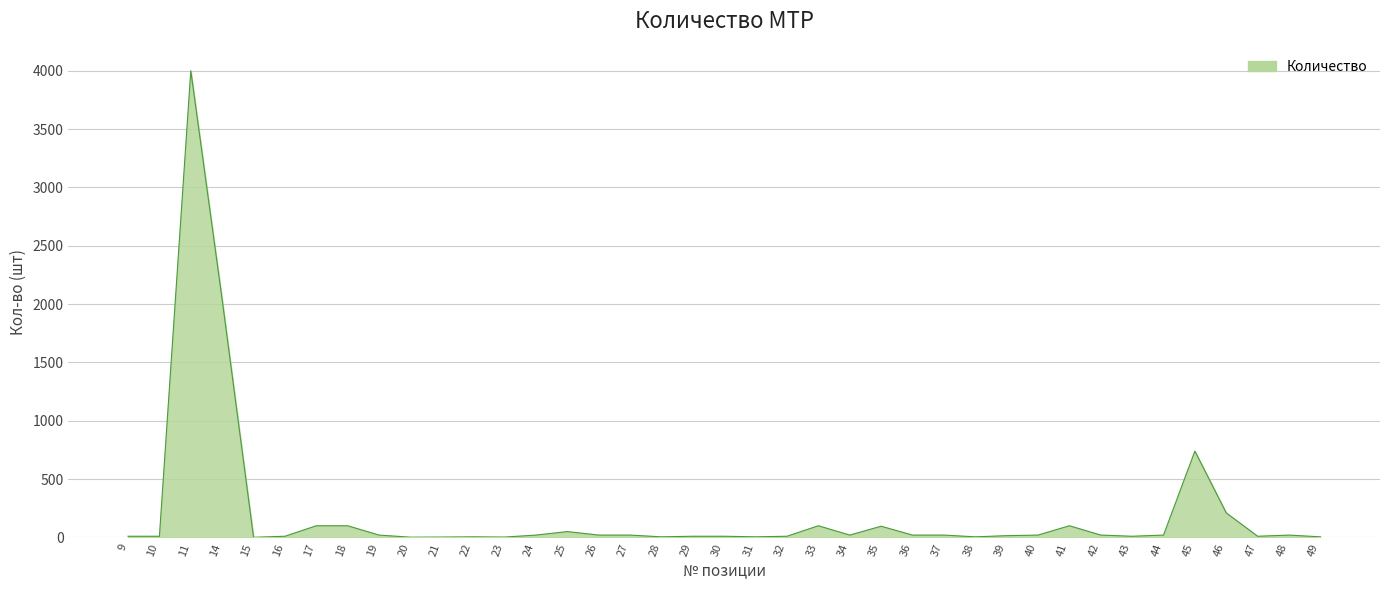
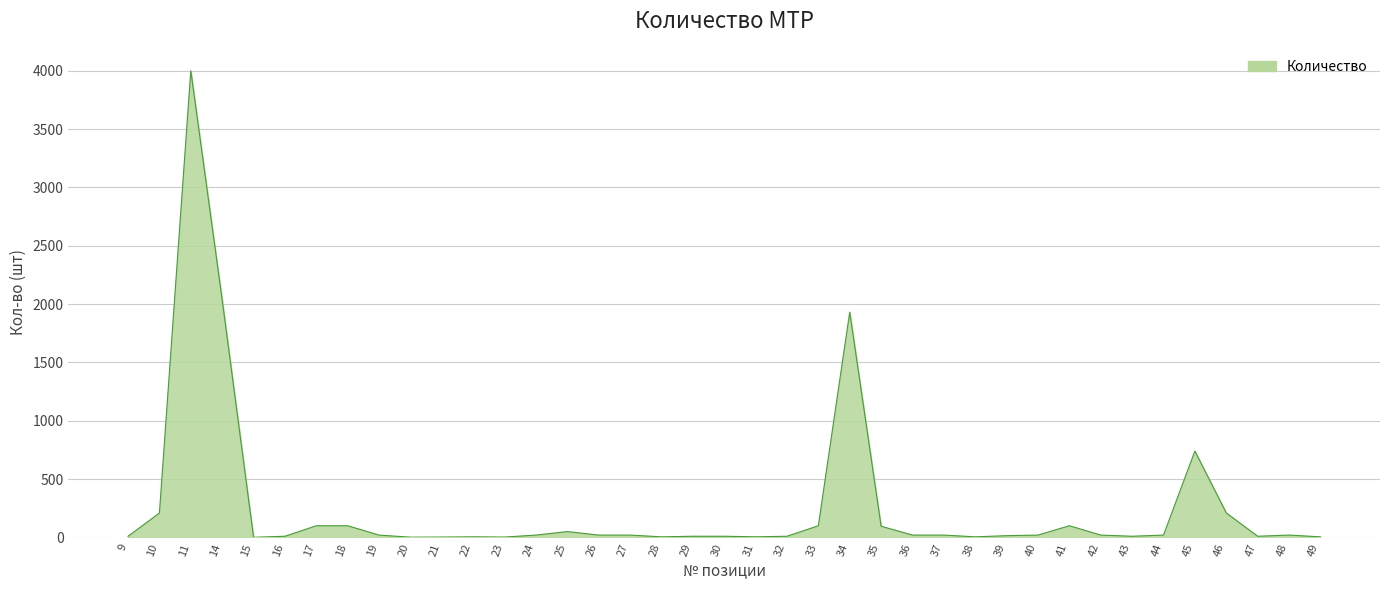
10: 10 -> 210
34: 20 -> 1930
